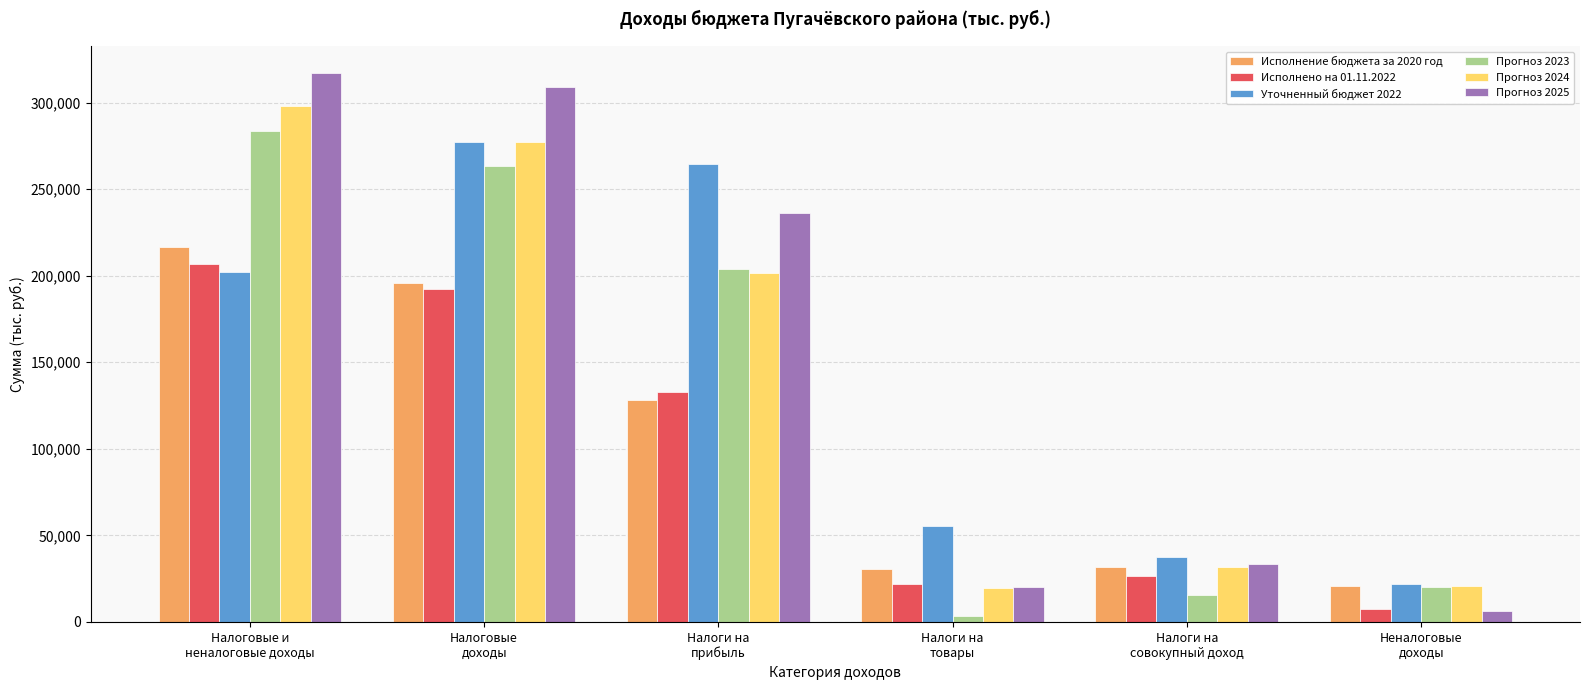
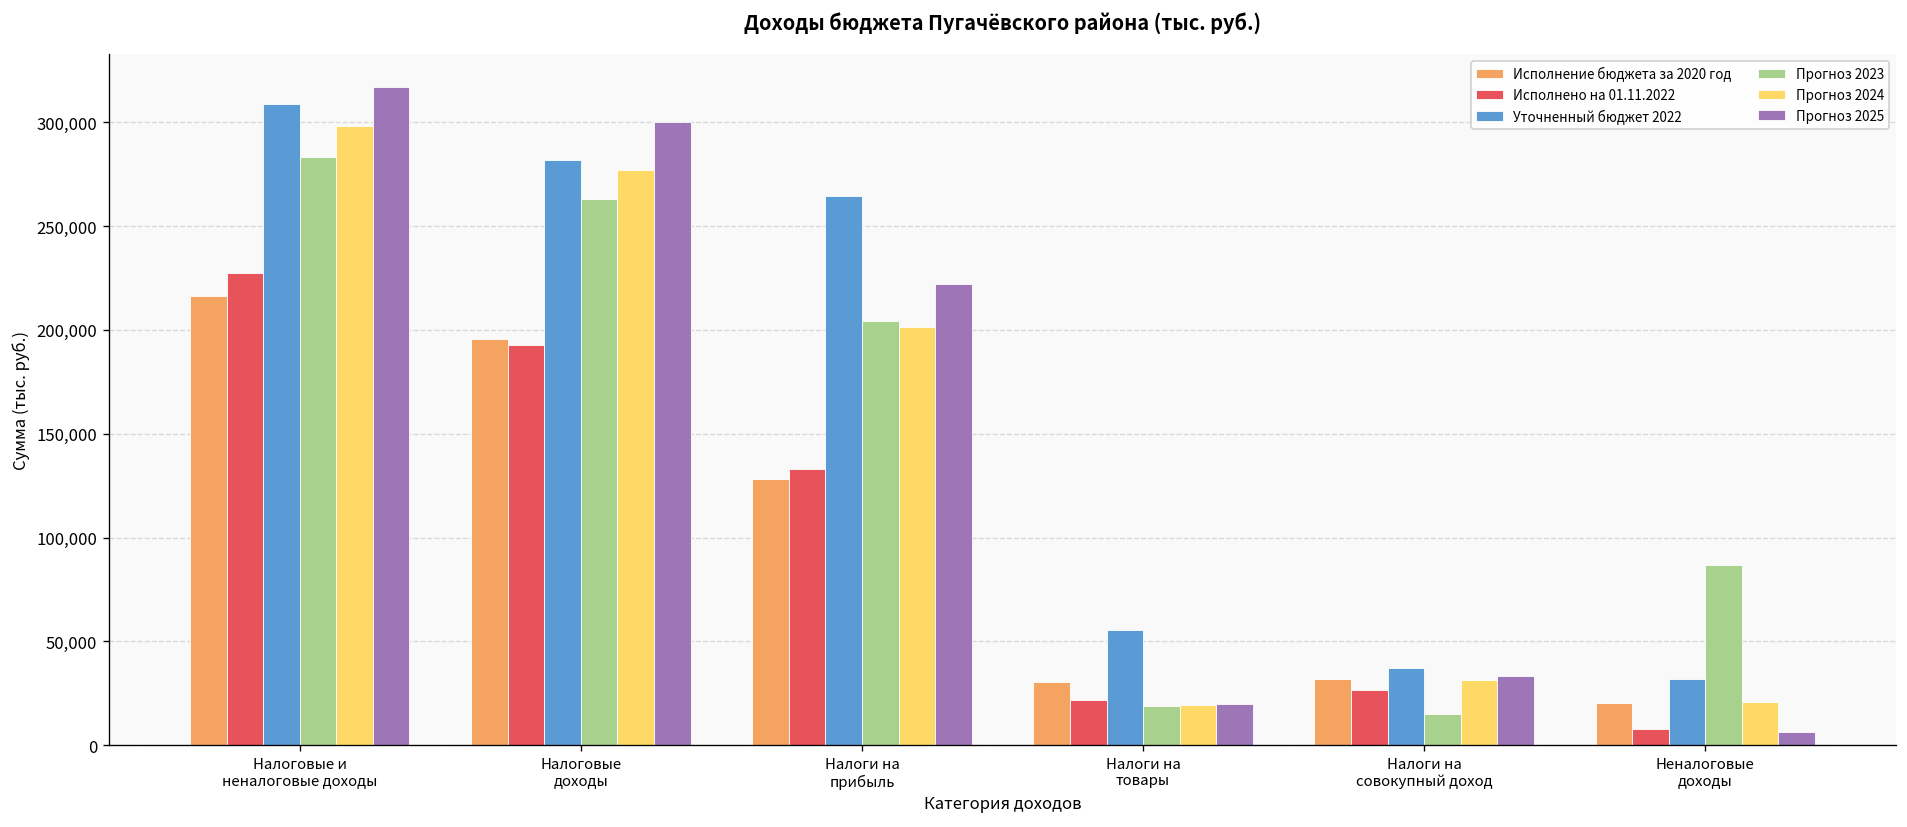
Исполнено на 01.11.2022, Налоговые и неналоговые доходы: 207,000 -> 227,000
Уточненный бюджет 2022, Налоговые и неналоговые доходы: 202,000 -> 309,000
Уточненный бюджет 2022, Налоговые доходы: 277,000 -> 282,000
Прогноз 2025, Налоговые доходы: 309,000 -> 300,000
Прогноз 2025, Налоги на прибыль: 236,000 -> 222,000
Прогноз 2023, Налоги на товары: 4,000 -> 19,000
Уточненный бюджет 2022, Неналоговые доходы: 22,000 -> 32,000
Прогноз 2023, Неналоговые доходы: 20,000 -> 87,000
